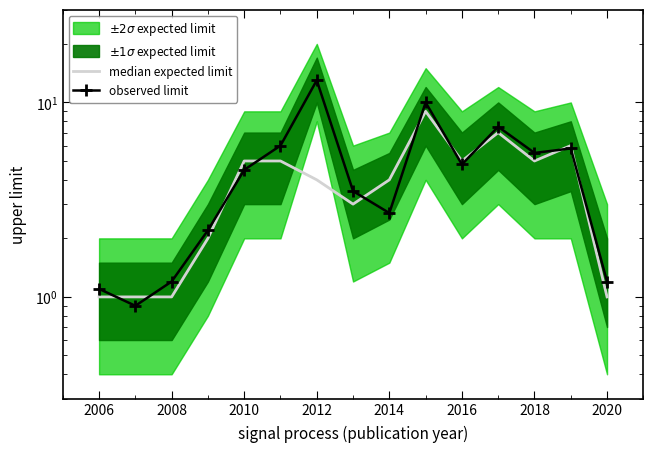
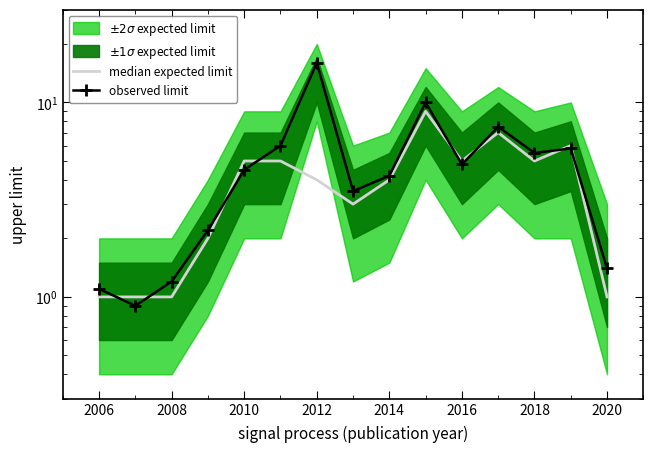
observed limit, 2012: 13 -> 16
observed limit, 2014: 2.7 -> 4.2
observed limit, 2020: 1.2 -> 1.4
